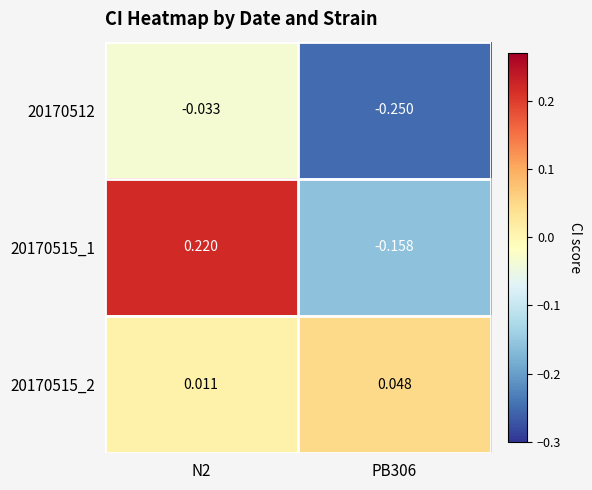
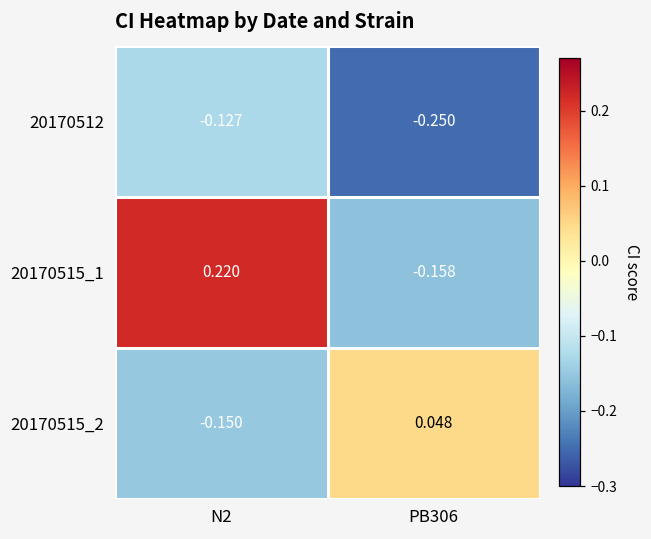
20170512, N2: -0.033 -> -0.127
20170515_2, N2: 0.011 -> -0.150
